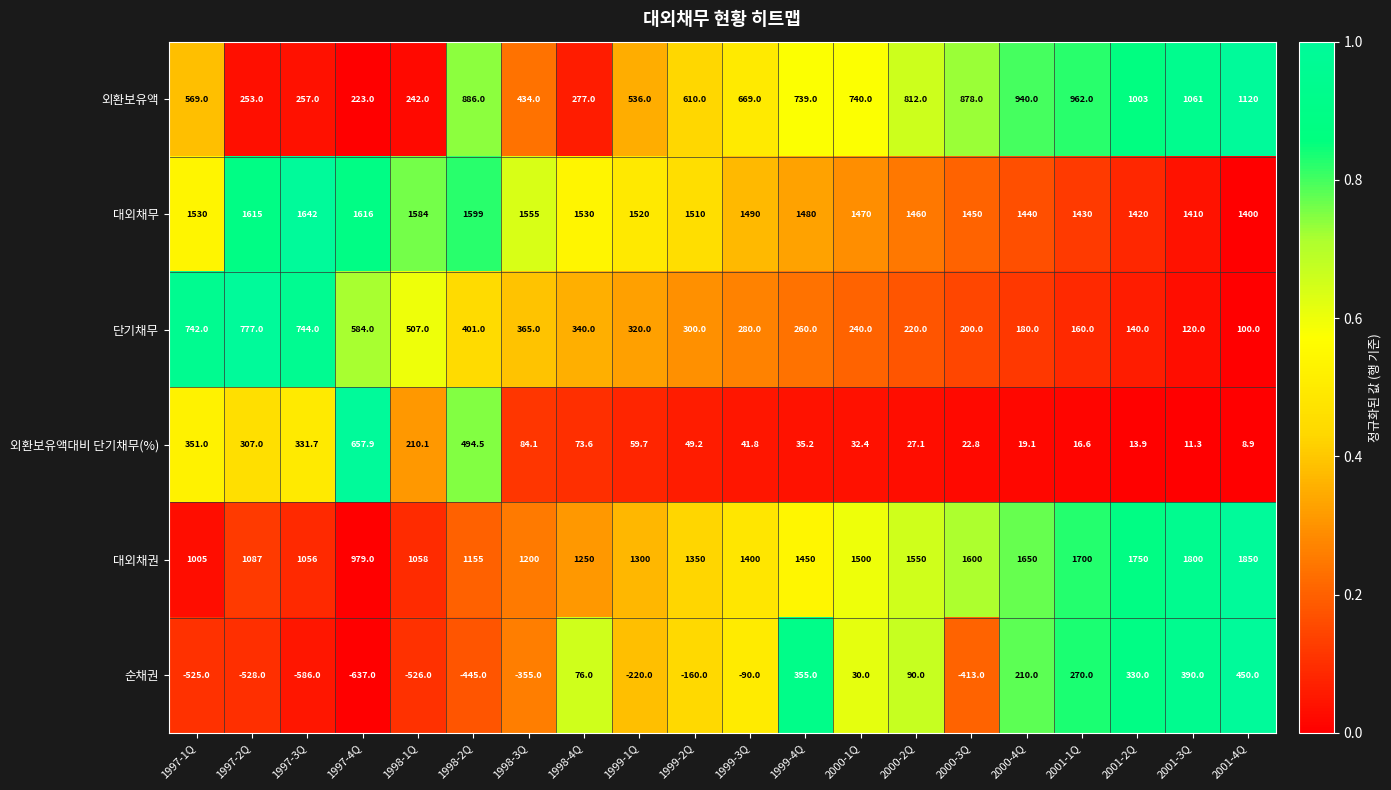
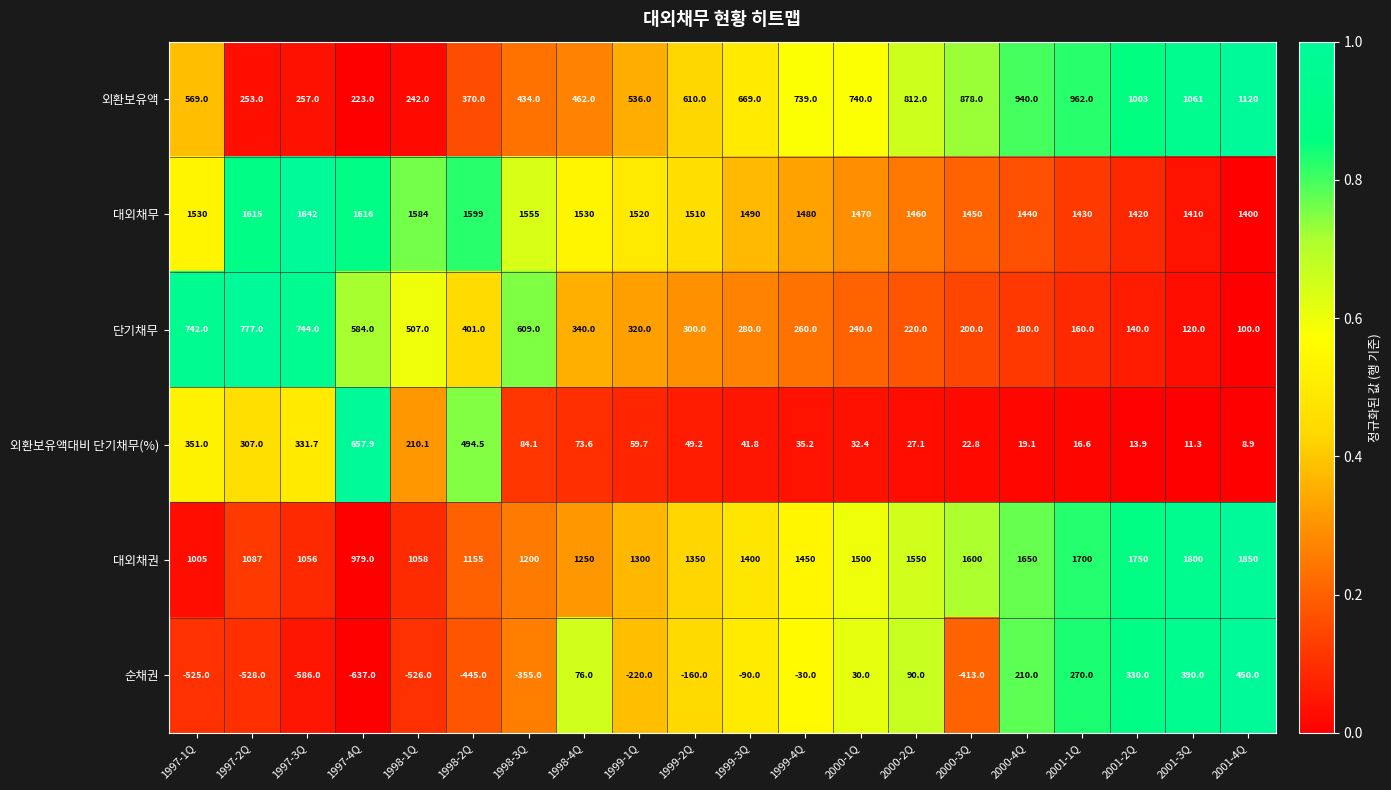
외환보유액, 1998-2Q: 886.0 -> 370.0
외환보유액, 1998-4Q: 277.0 -> 462.0
단기채무, 1998-3Q: 365.0 -> 609.0
순채권, 1999-4Q: 355.0 -> -30.0
